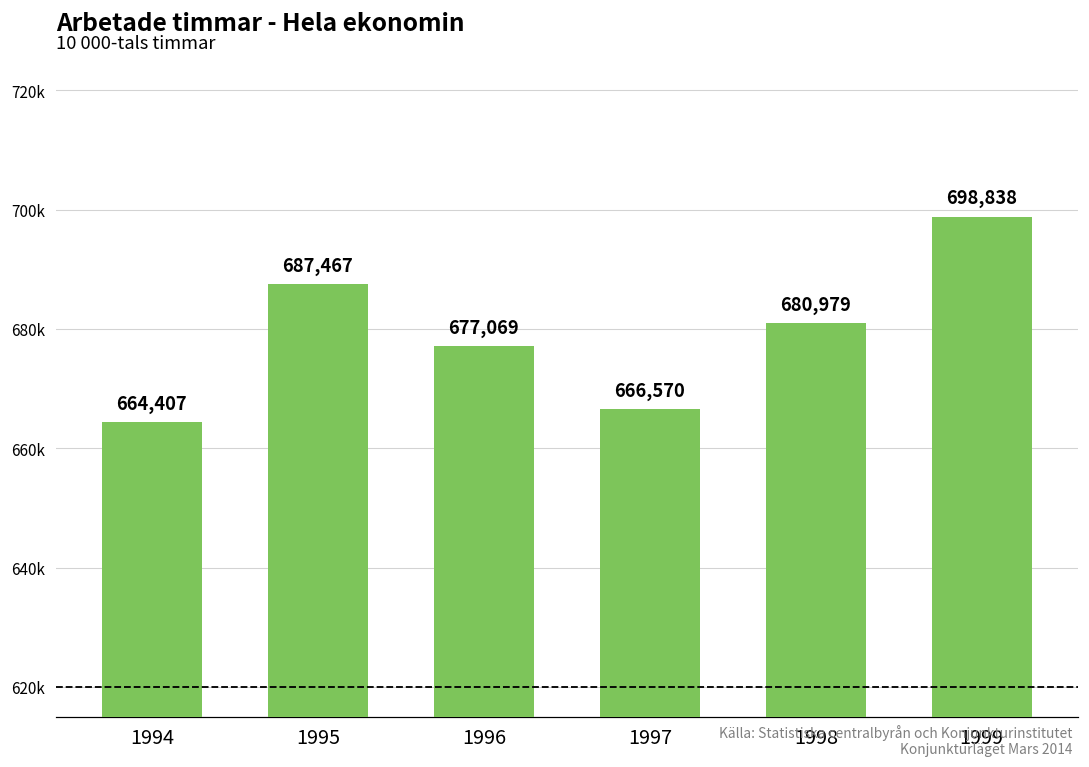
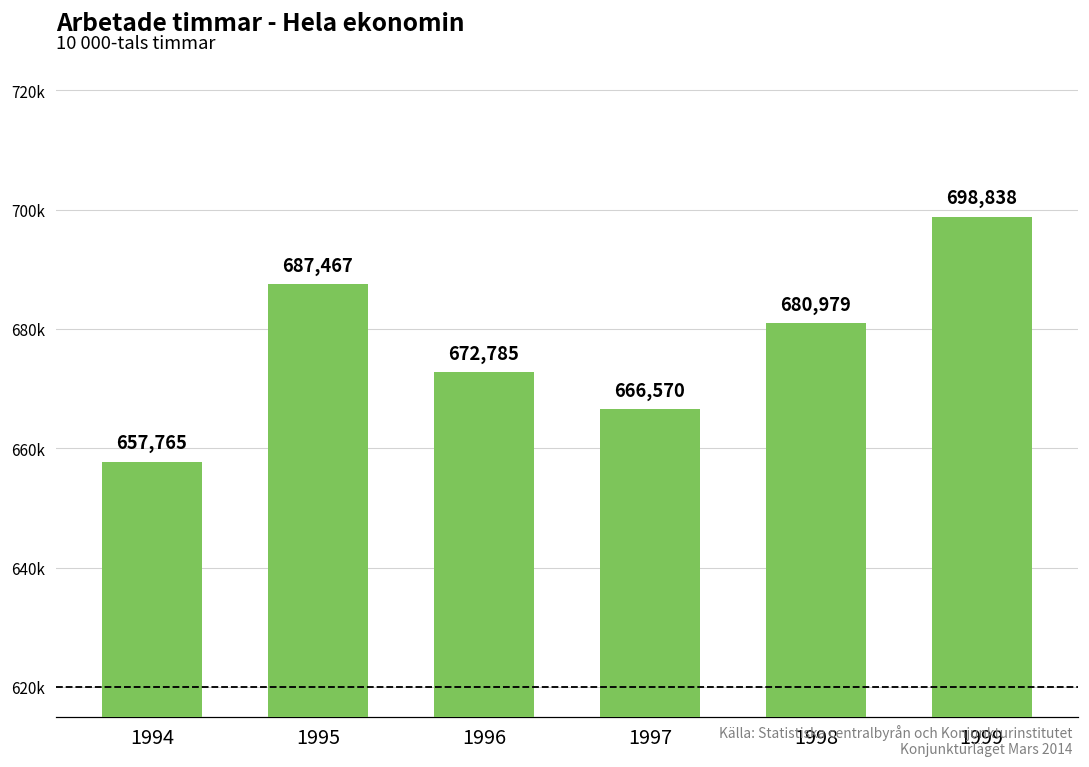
1994: 664,407 -> 657,765
1996: 677,069 -> 672,785
